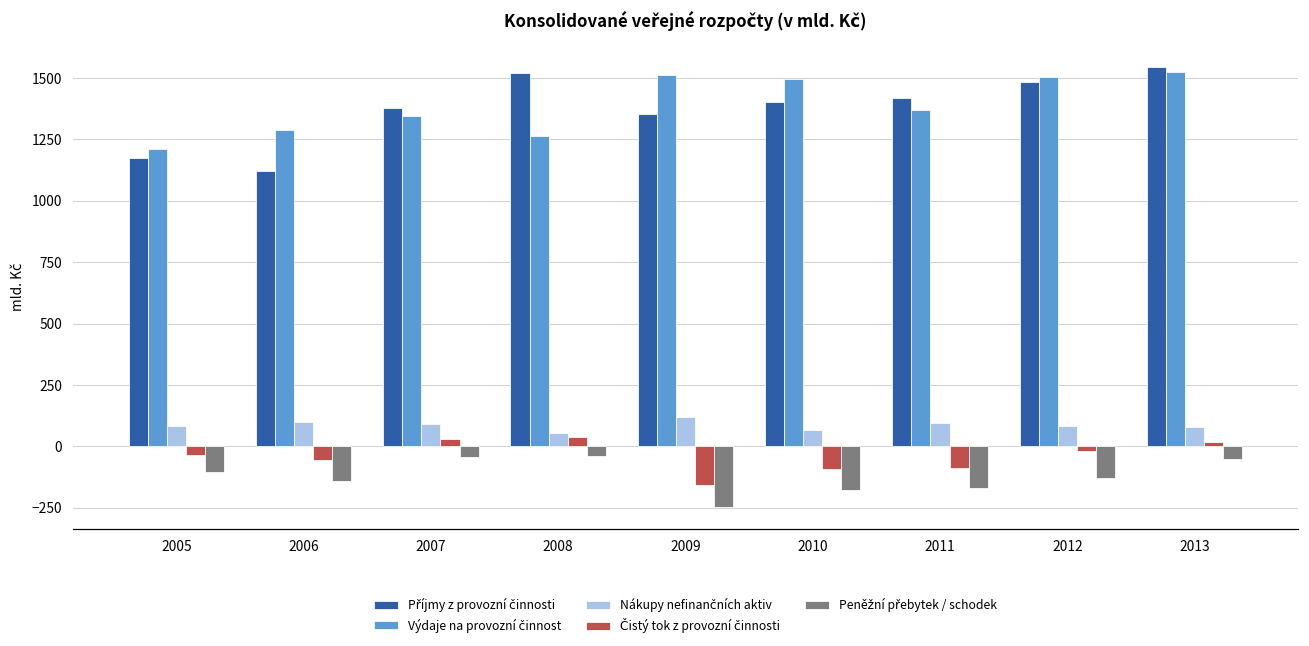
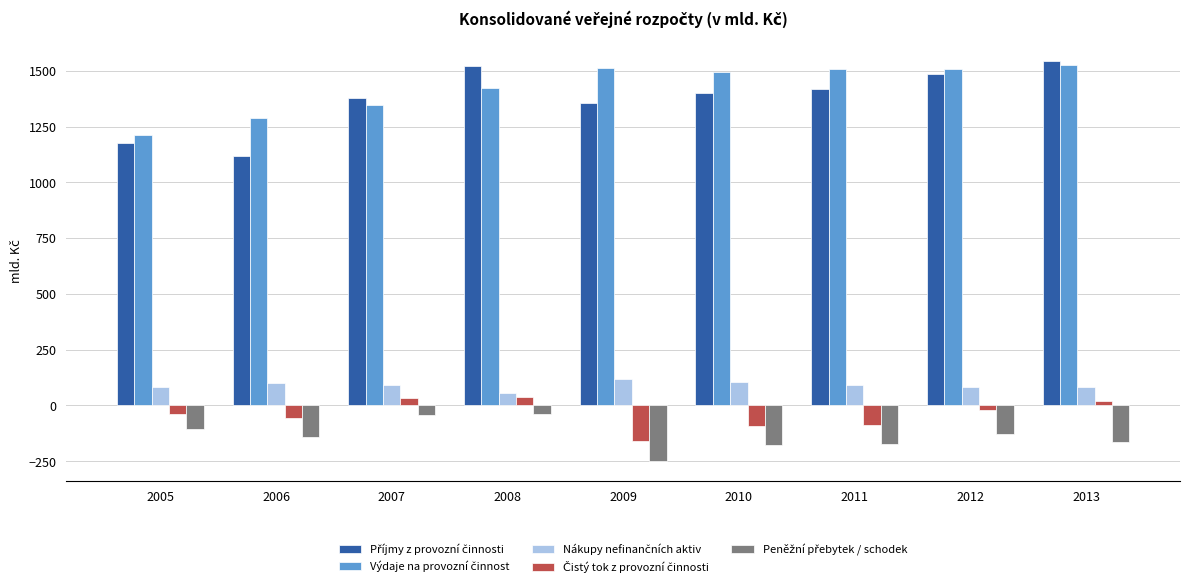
Výdaje na provozní činnost, 2008: 1260 -> 1420
Nákupy nefinančních aktiv, 2010: 70 -> 110
Výdaje na provozní činnost, 2011: 1370 -> 1510
Peněžní přebytek / schodek, 2013: -50 -> -160
